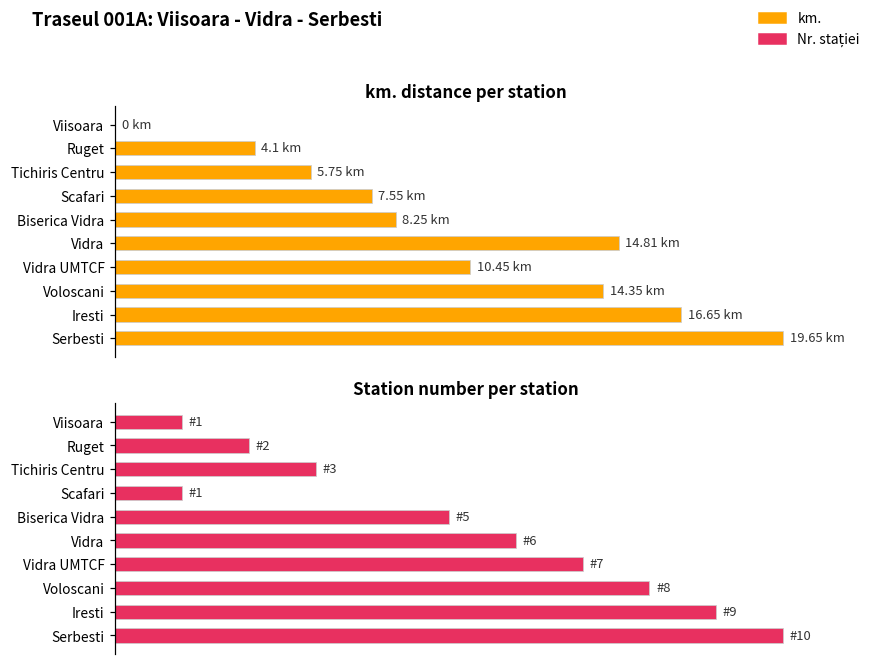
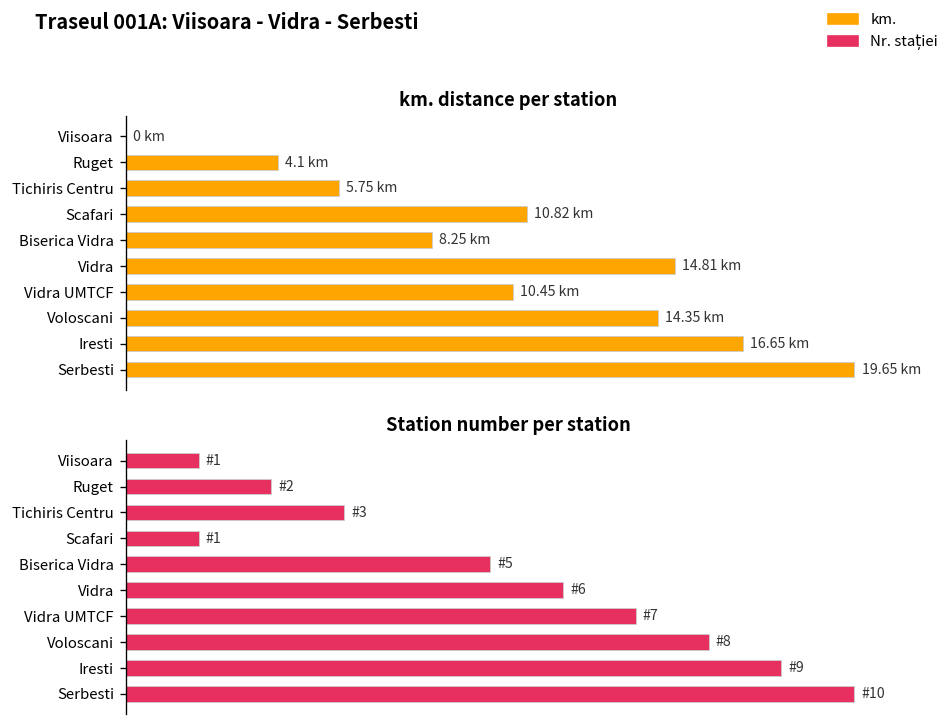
km. distance per station, Scafari: 7.55 -> 10.82
